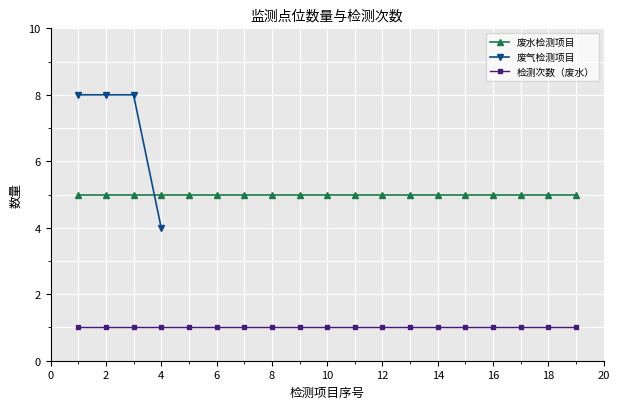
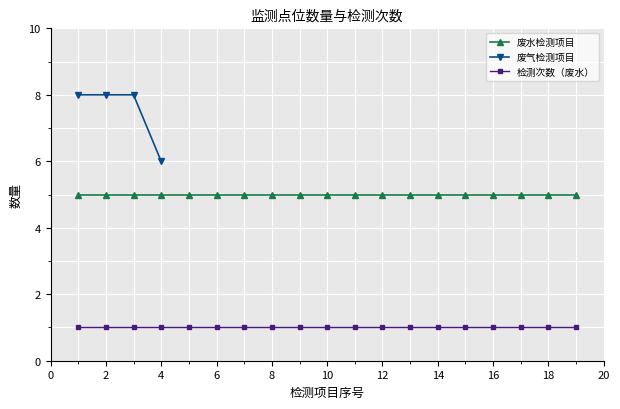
废气检测项目, 4: 4 -> 6
